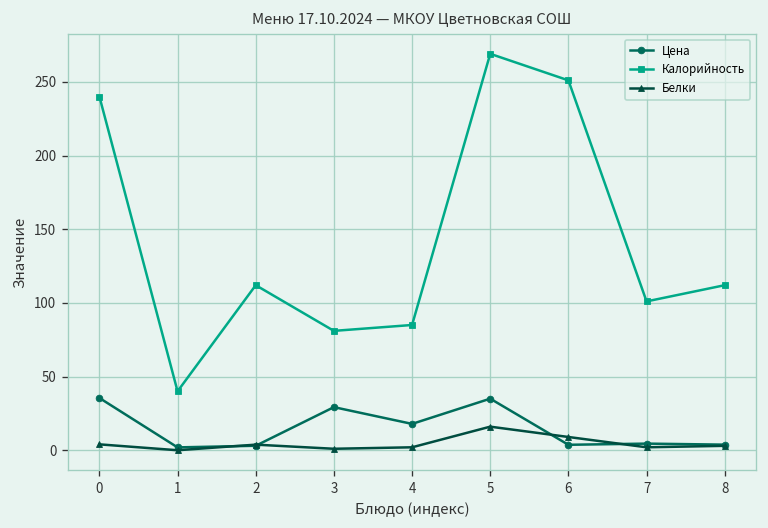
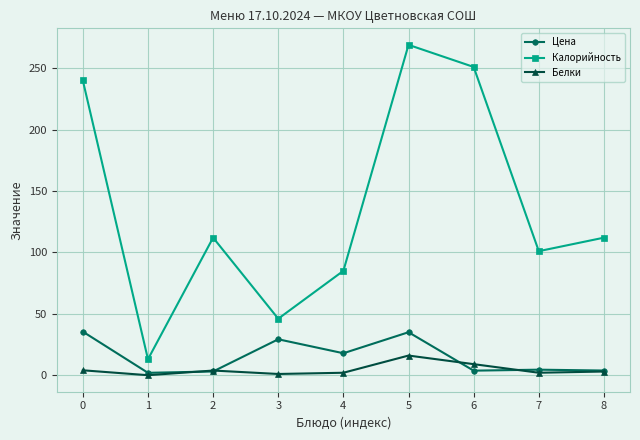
Калорийность, 1: 40 -> 13
Калорийность, 3: 81 -> 46
